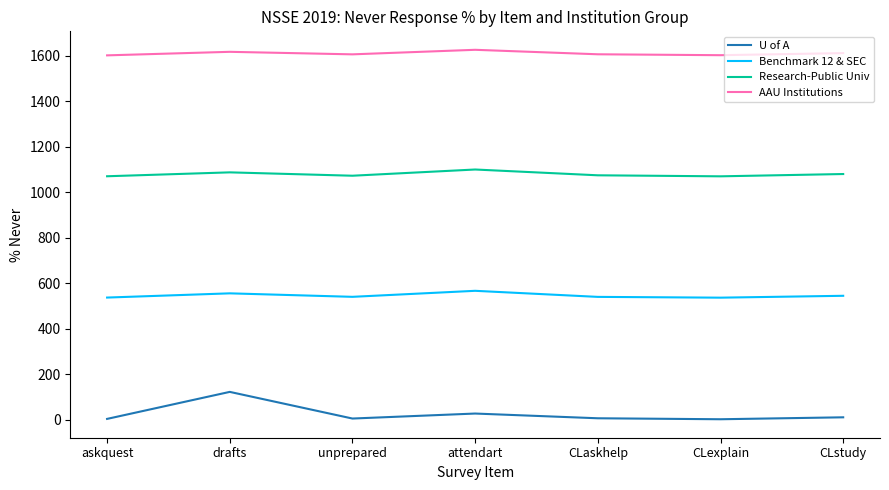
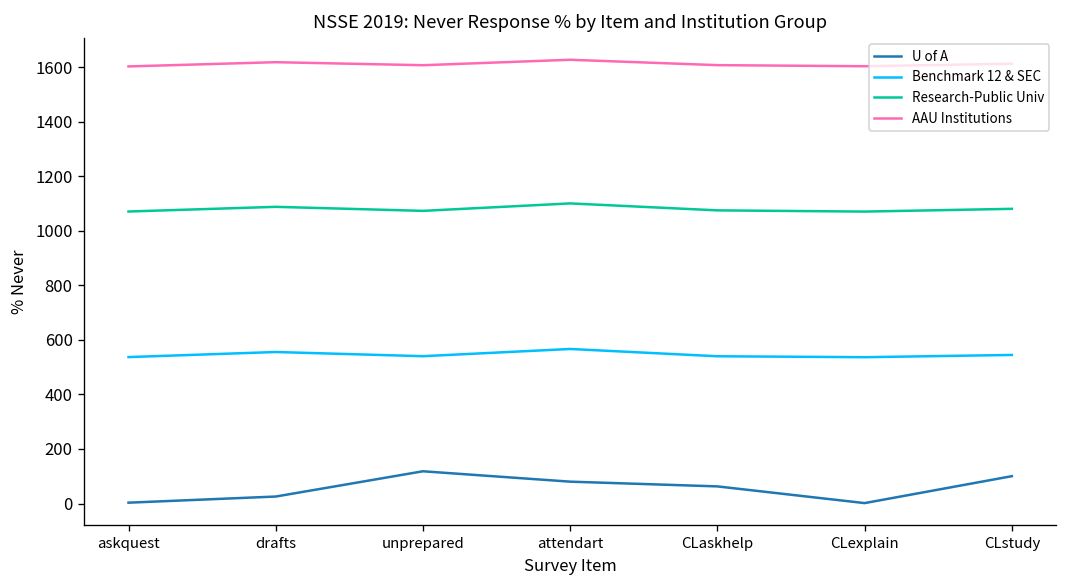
U of A, drafts: 120 -> 30
U of A, unprepared: 0 -> 120
U of A, attendart: 30 -> 80
U of A, CLaskhelp: 10 -> 60
U of A, CLstudy: 10 -> 100
